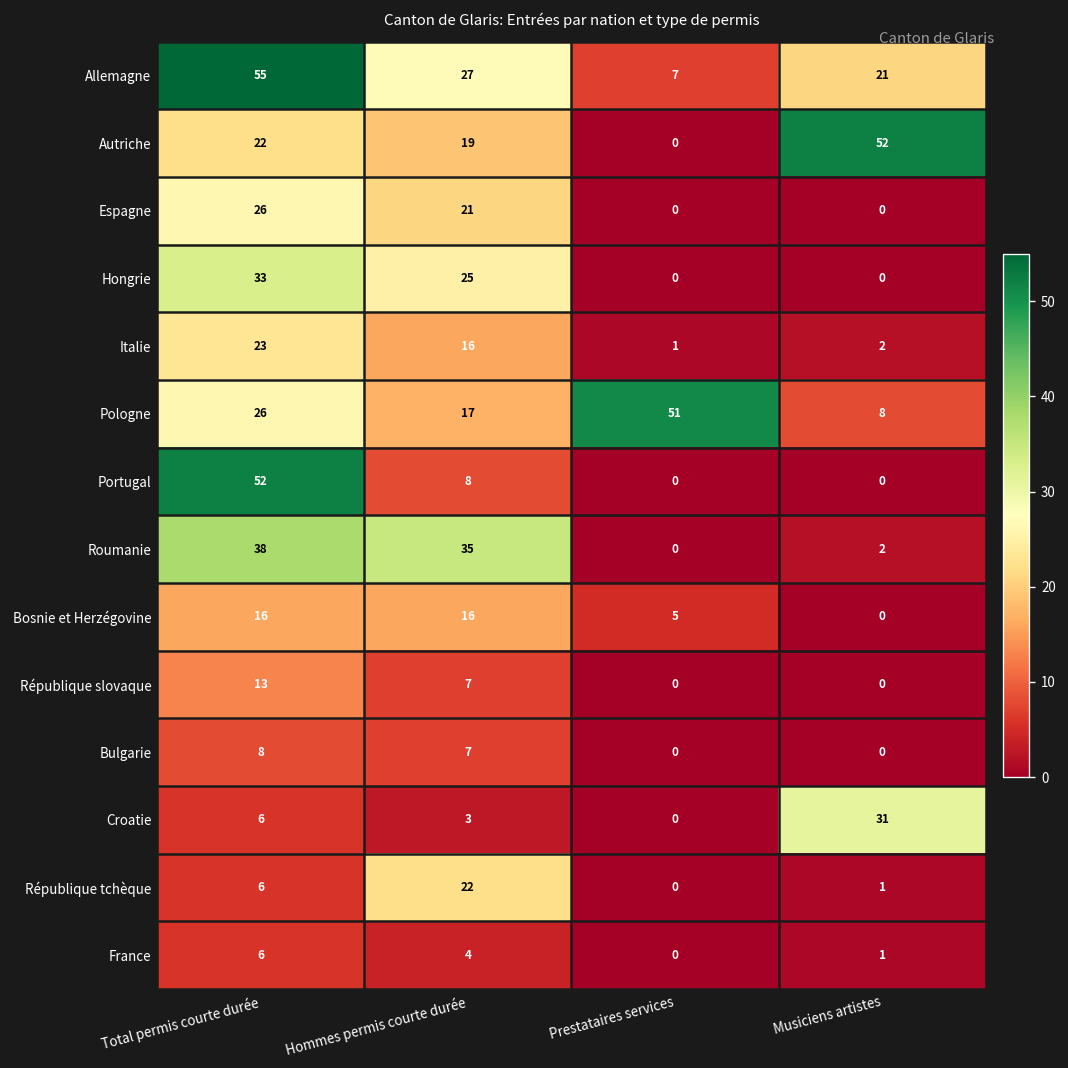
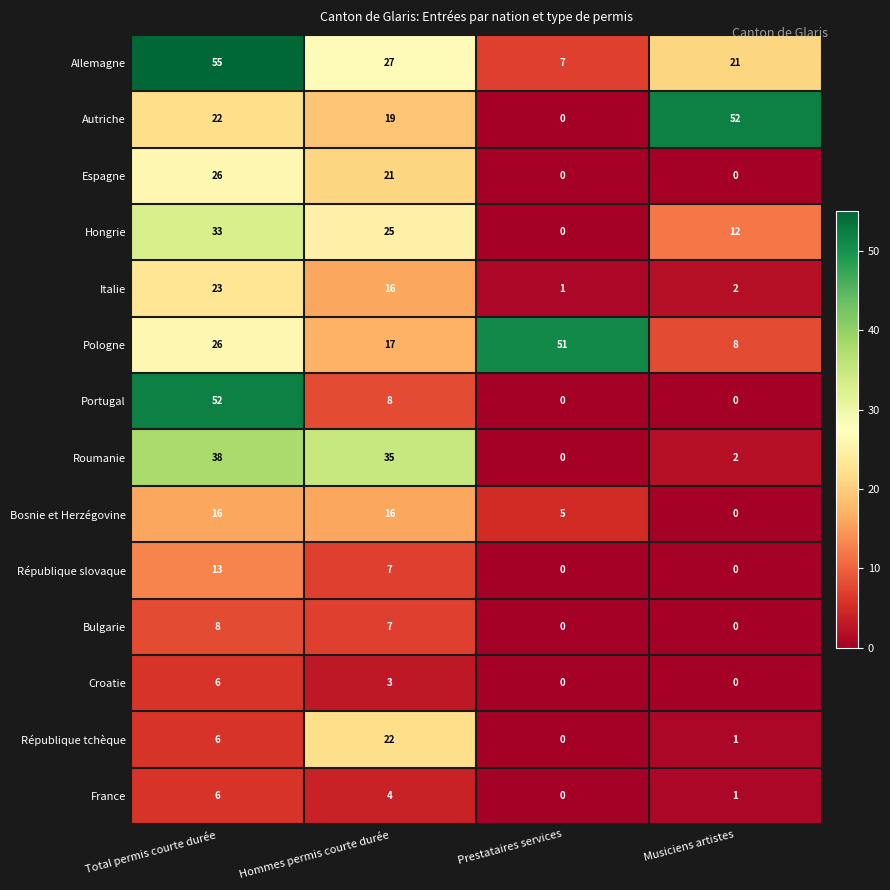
Hongrie, Musiciens artistes: 0 -> 12
Croatie, Musiciens artistes: 31 -> 0
